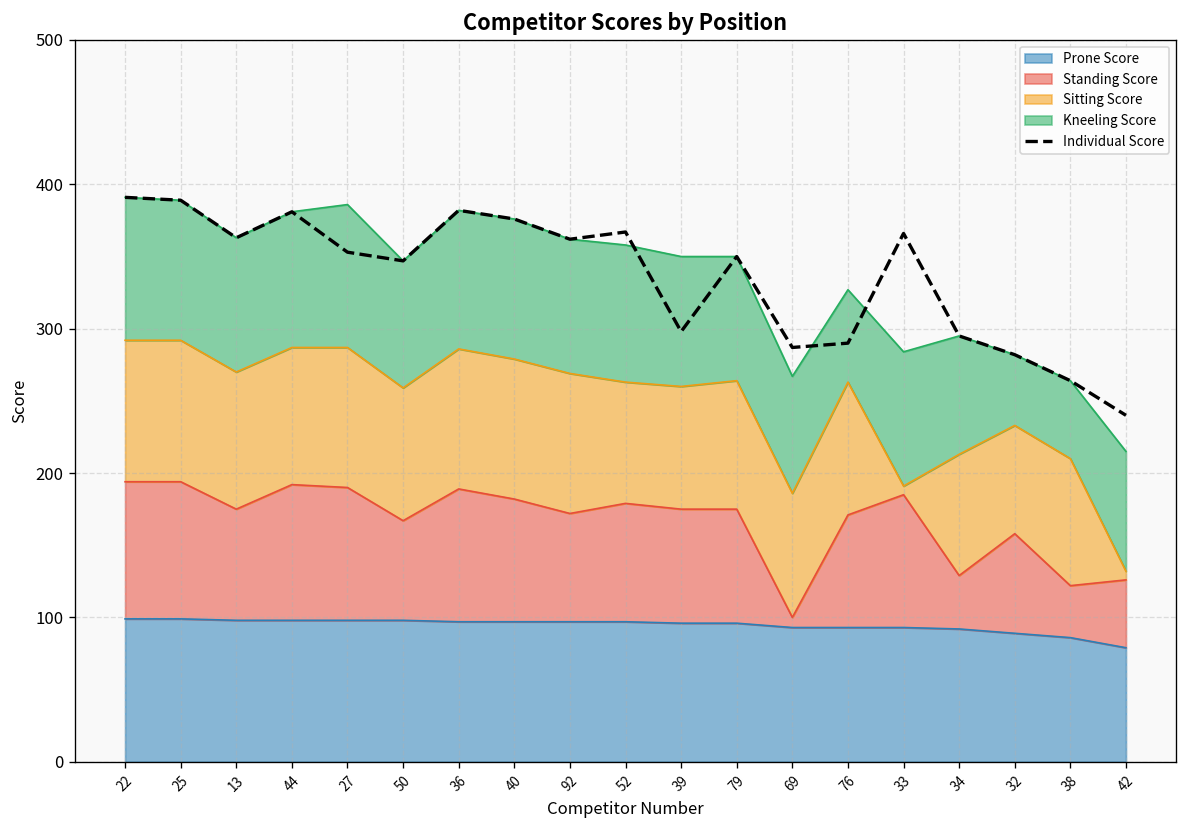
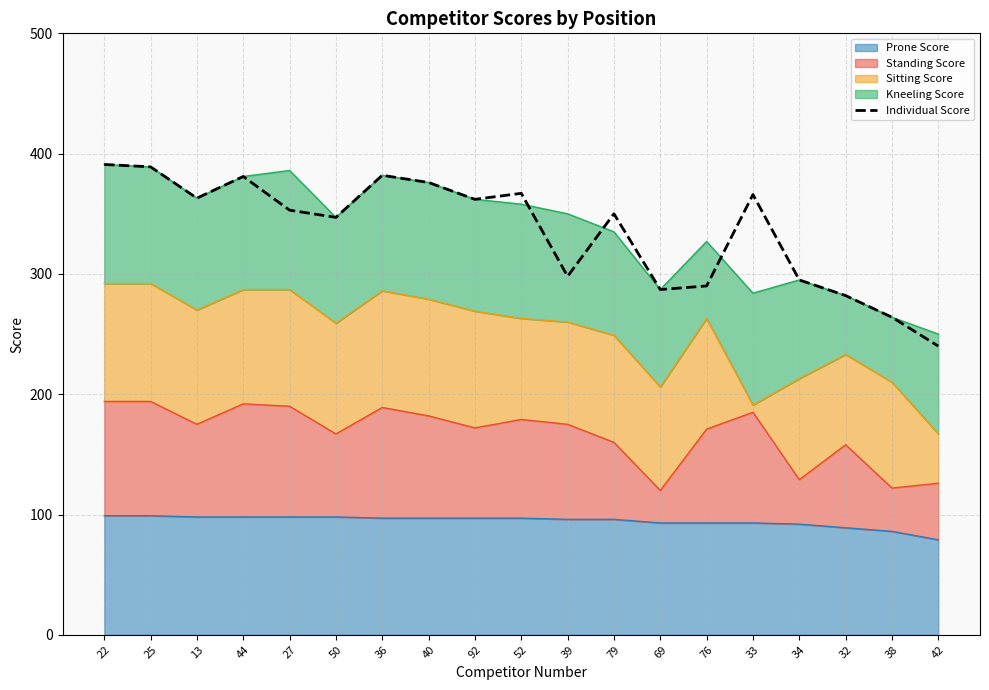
Standing Score, 79: 79 -> 64
Standing Score, 69: 7 -> 27
Sitting Score, 42: 6 -> 41
